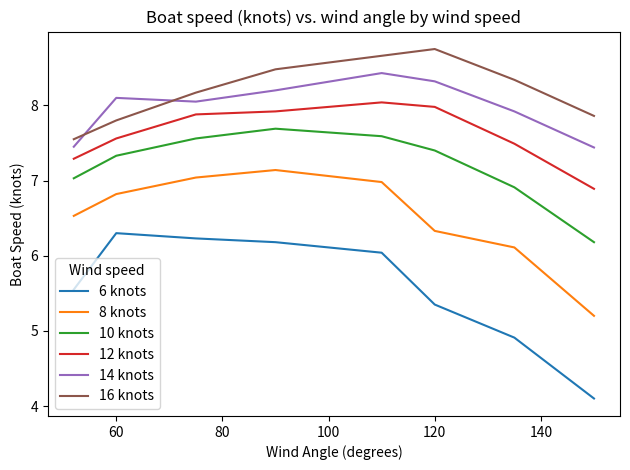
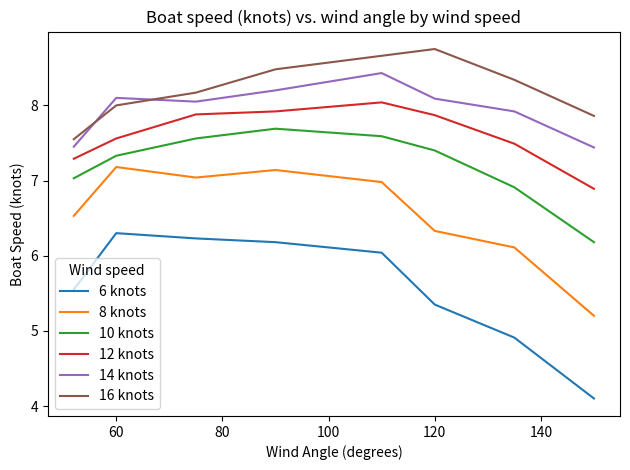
8 knots, 60: 6.8 -> 7.2
16 knots, 60: 7.8 -> 8.0
12 knots, 120: 8.0 -> 7.9
14 knots, 120: 8.3 -> 8.1
